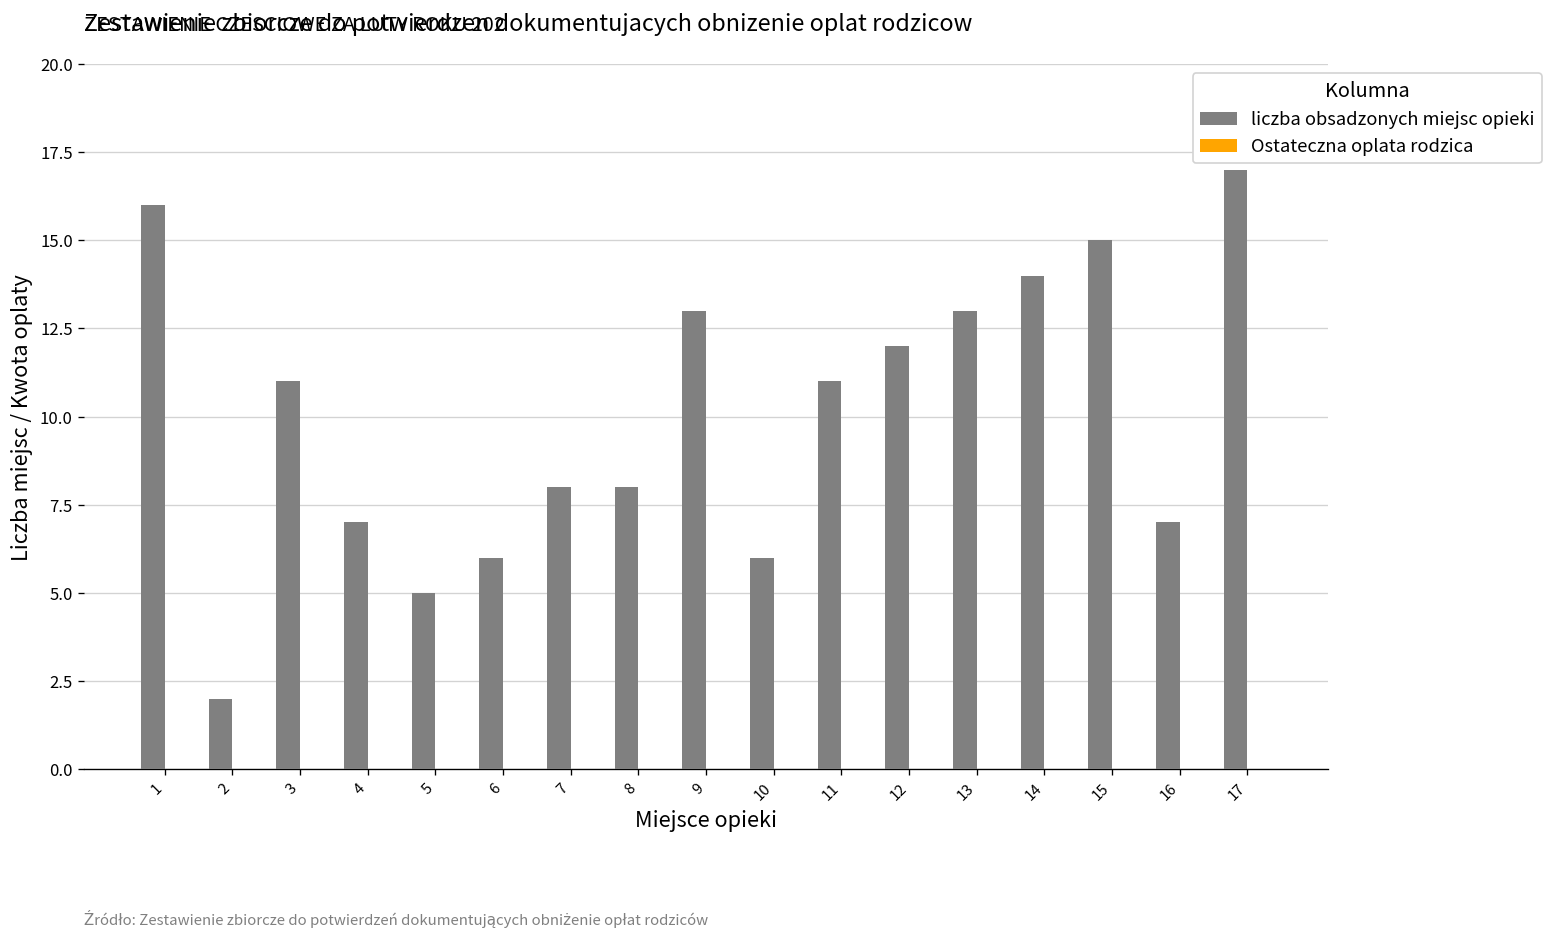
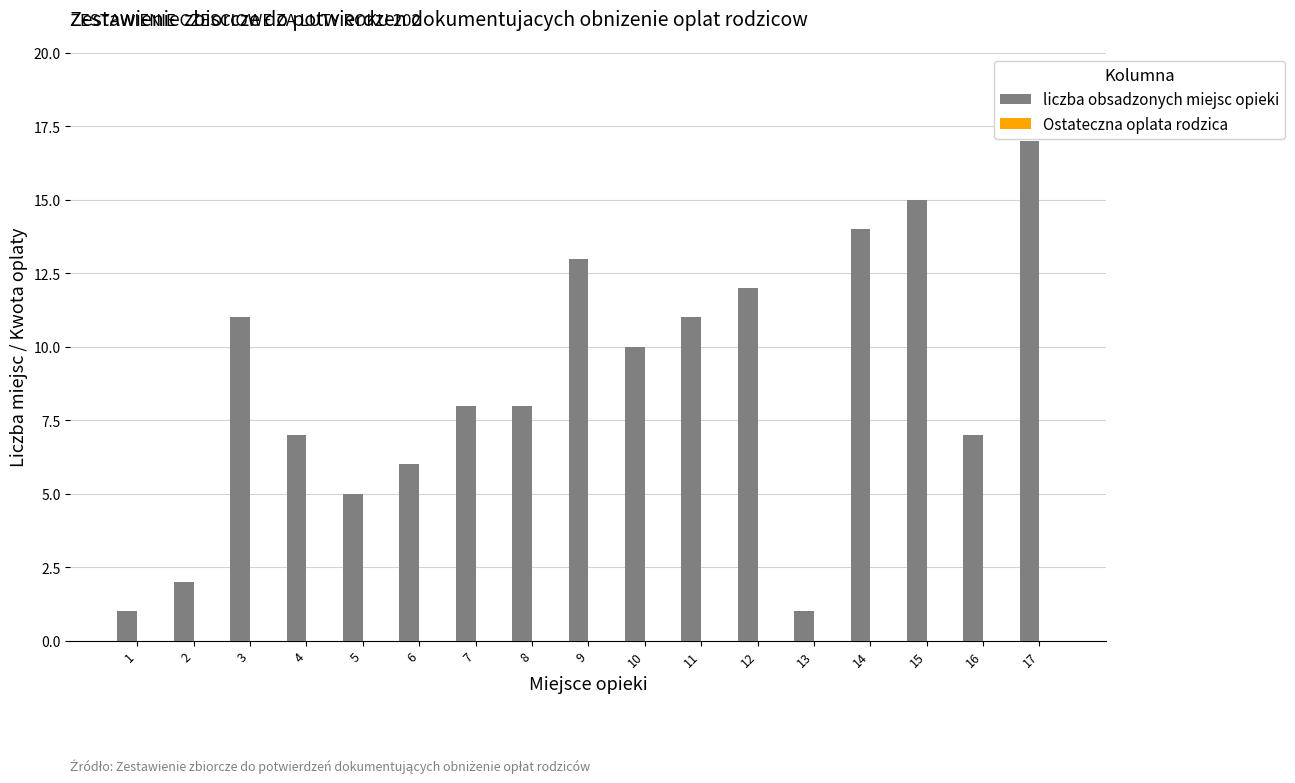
liczba obsadzonych miejsc opieki, 1: 16 -> 1
liczba obsadzonych miejsc opieki, 10: 6 -> 10
liczba obsadzonych miejsc opieki, 13: 13 -> 1
